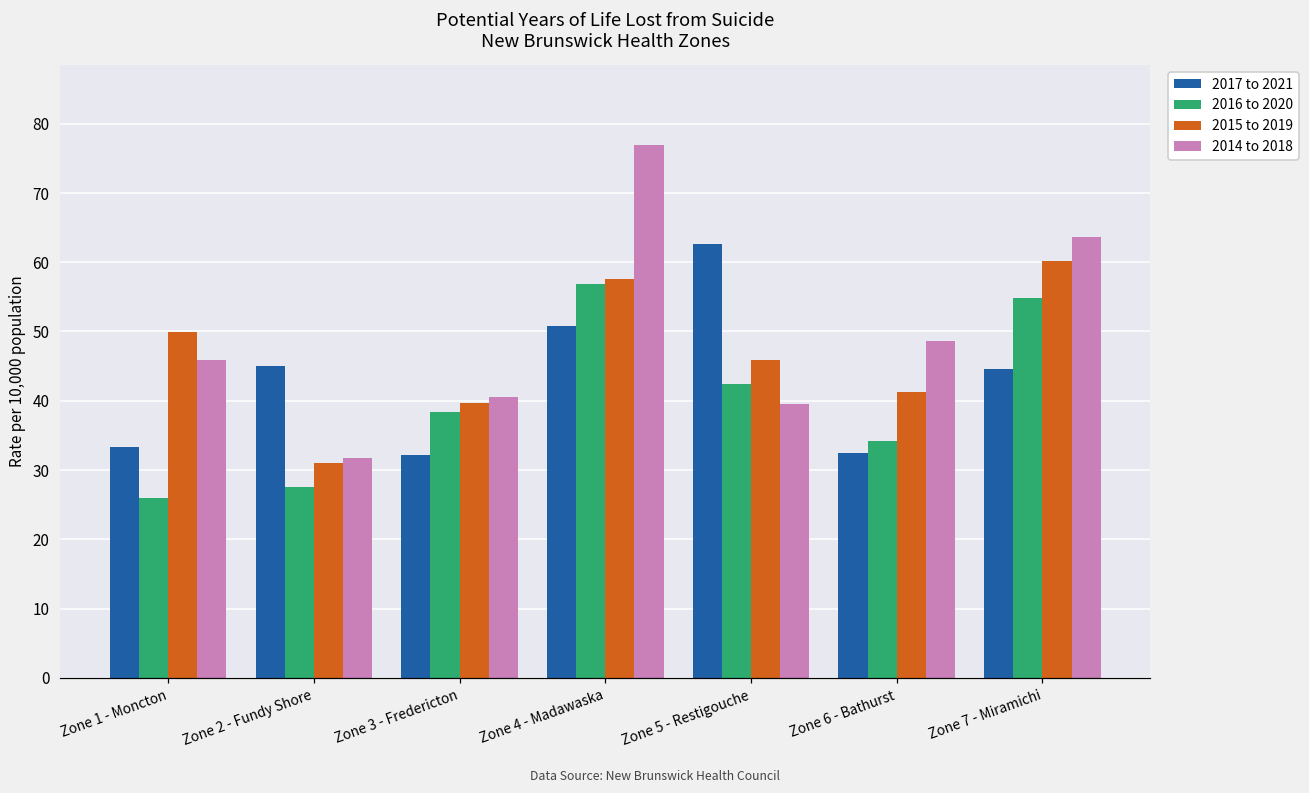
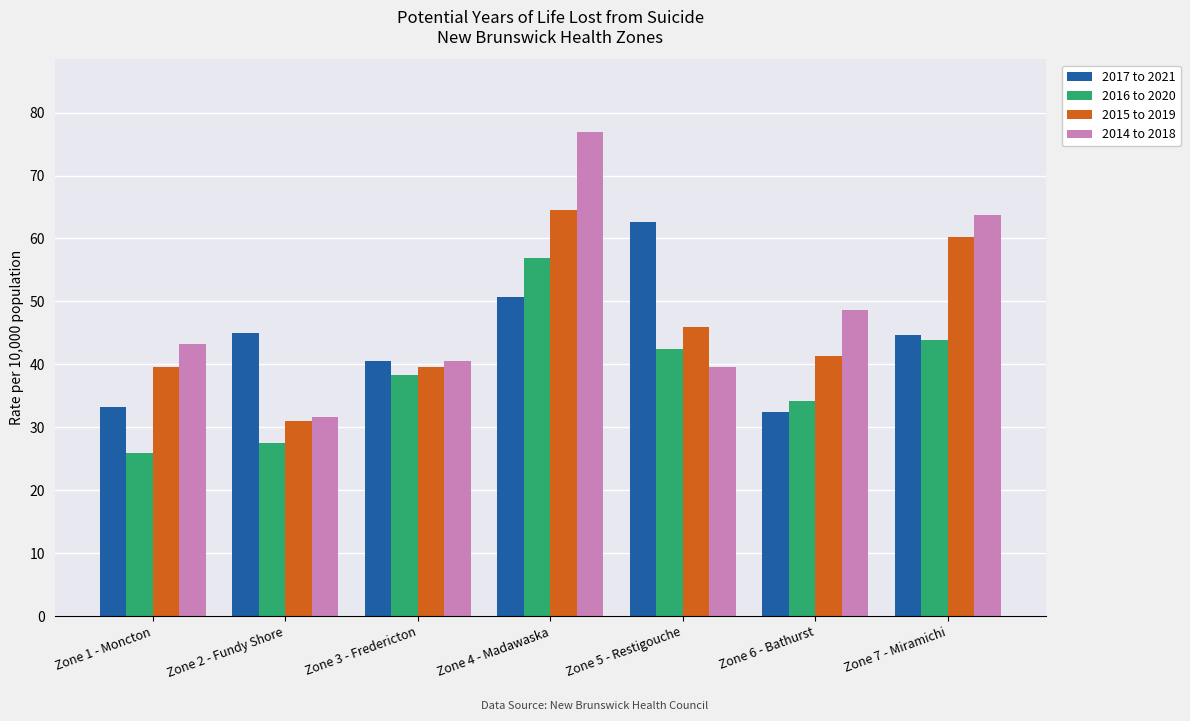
2015 to 2019, Zone 1 - Moncton: 50 -> 40
2014 to 2018, Zone 1 - Moncton: 46 -> 43
2017 to 2021, Zone 3 - Fredericton: 32 -> 41
2015 to 2019, Zone 4 - Madawaska: 58 -> 65
2016 to 2020, Zone 7 - Miramichi: 55 -> 44
